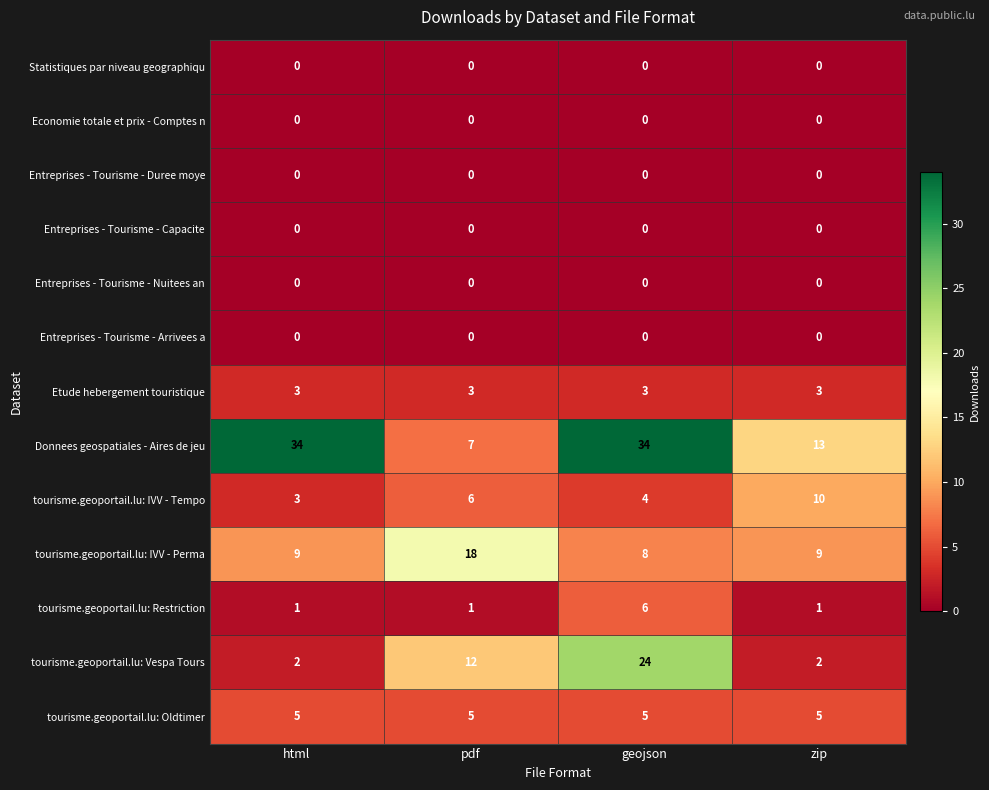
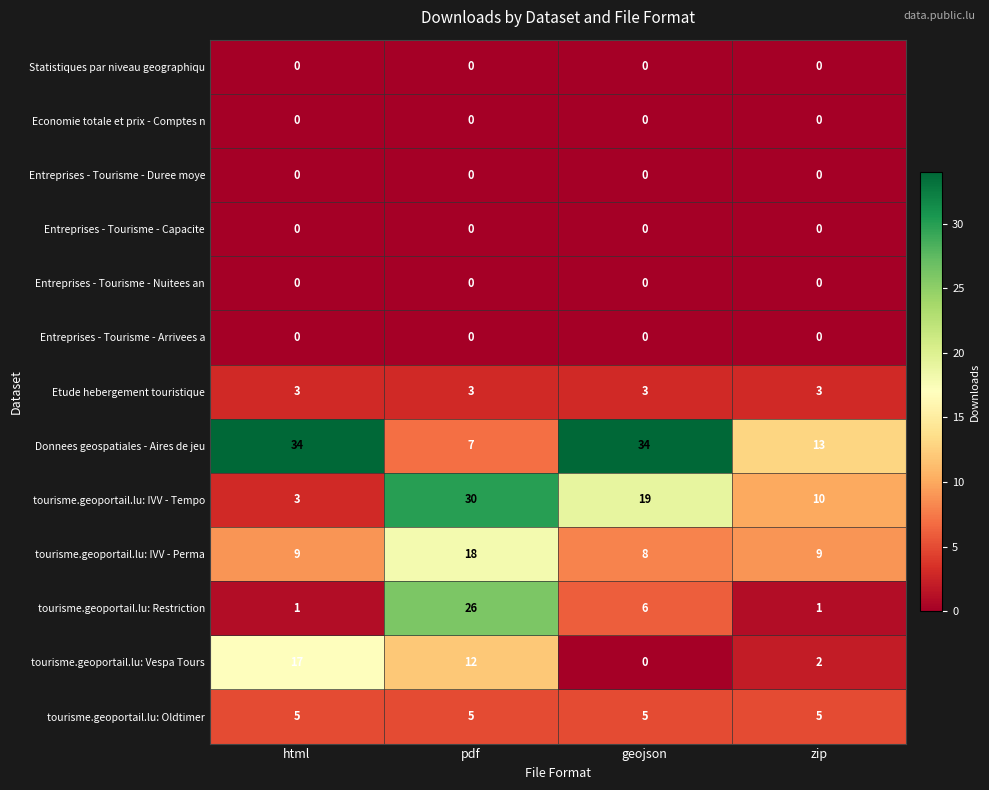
tourisme.geoportail.lu: IVV - Tempo, pdf: 6 -> 30
tourisme.geoportail.lu: IVV - Tempo, geojson: 4 -> 19
tourisme.geoportail.lu: Restriction, pdf: 1 -> 26
tourisme.geoportail.lu: Vespa Tours, html: 2 -> 17
tourisme.geoportail.lu: Vespa Tours, geojson: 24 -> 0
